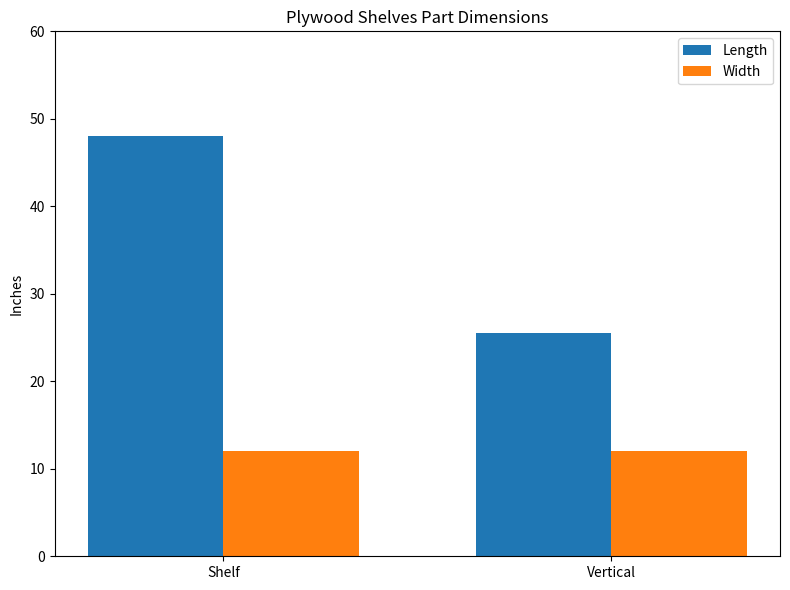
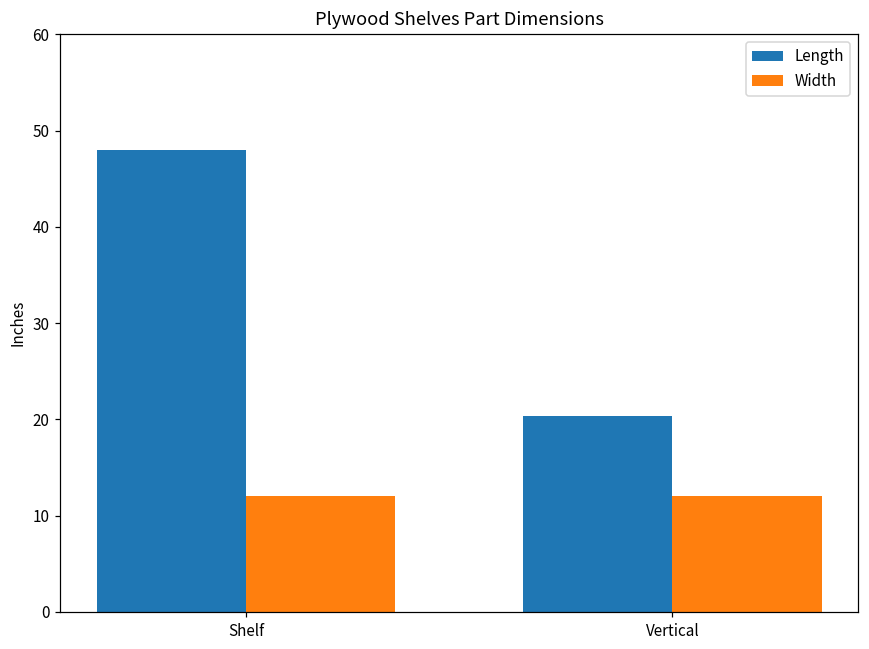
Length, Vertical: 26 -> 20
